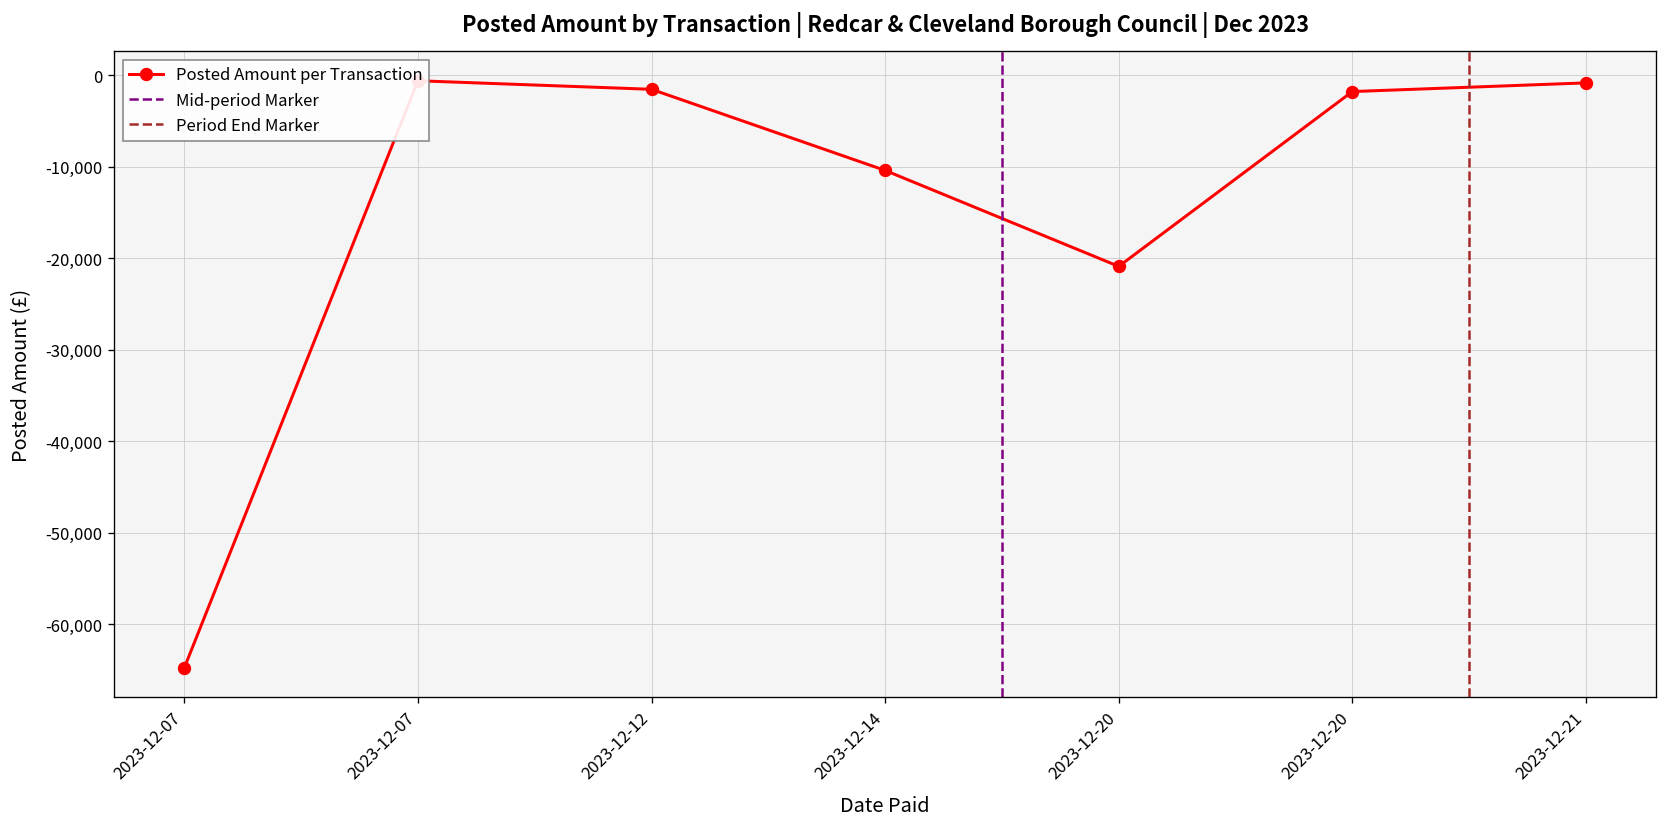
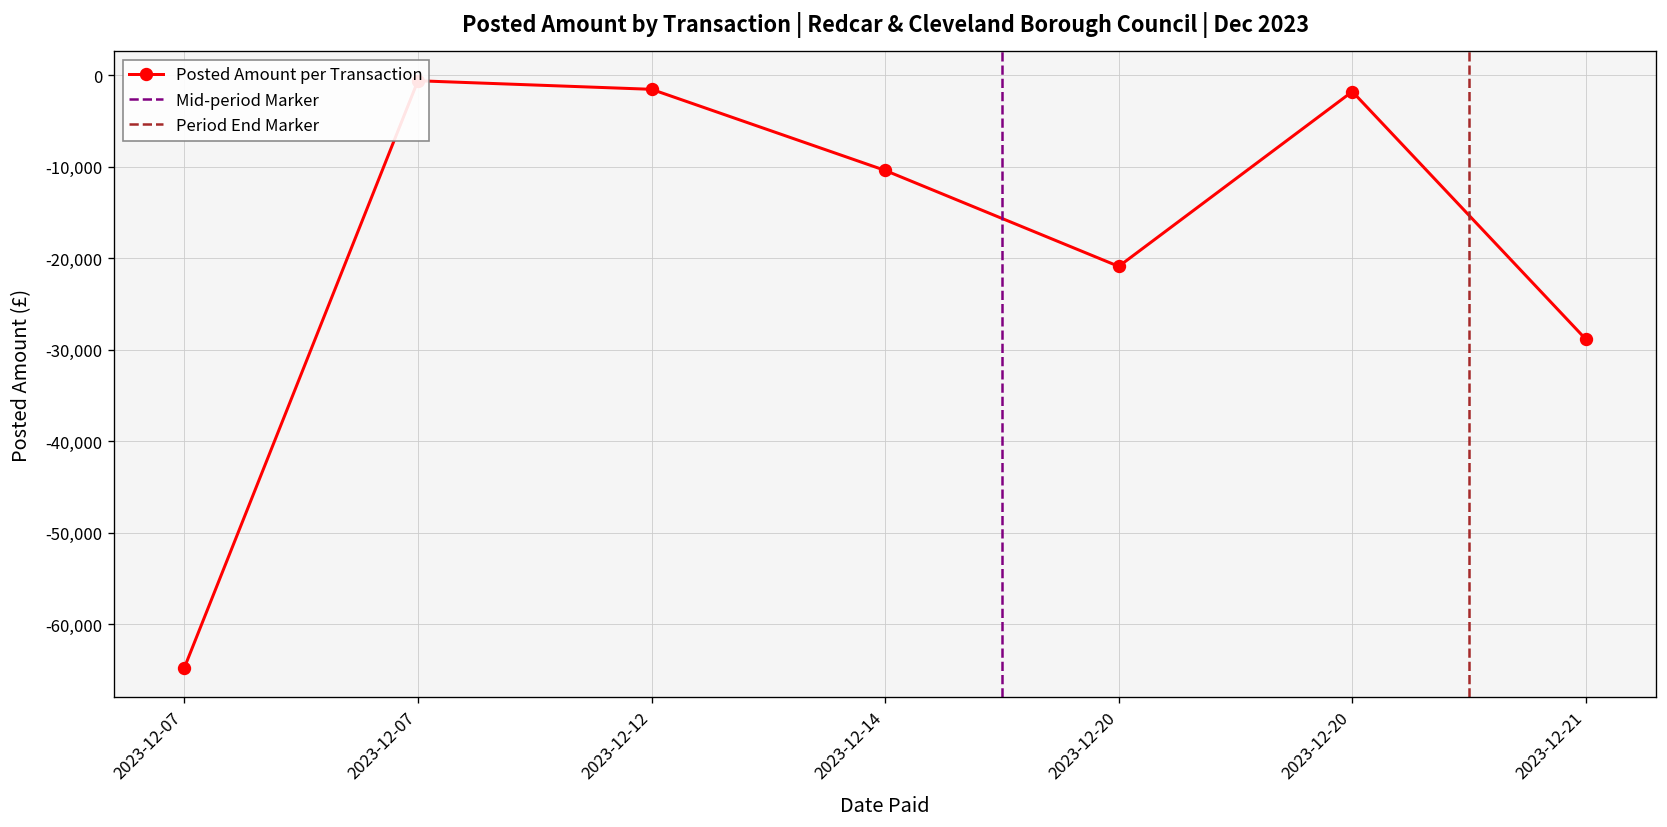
2023-12-21: -1,000 -> -29,000
